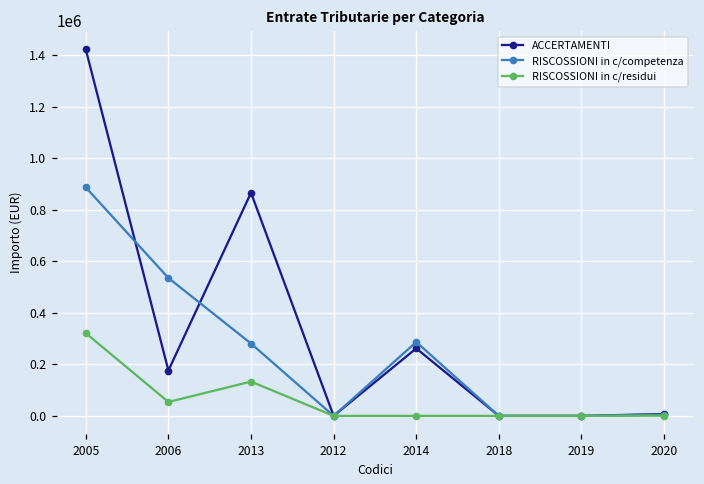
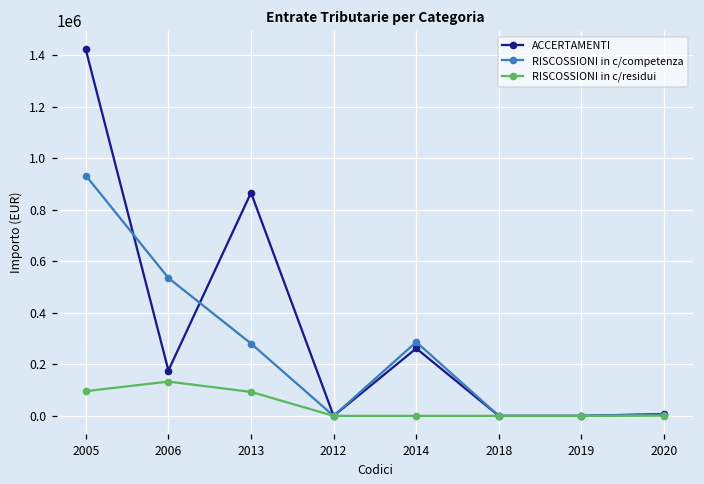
RISCOSSIONI in c/competenza, 2005: 890000 -> 930000
RISCOSSIONI in c/residui, 2005: 320000 -> 100000
RISCOSSIONI in c/residui, 2006: 50000 -> 130000
RISCOSSIONI in c/residui, 2013: 130000 -> 90000
